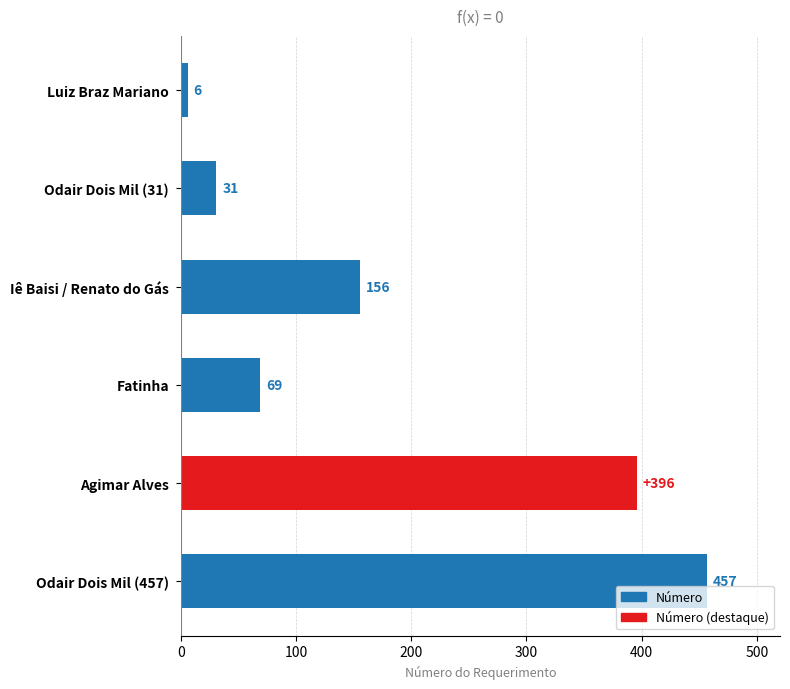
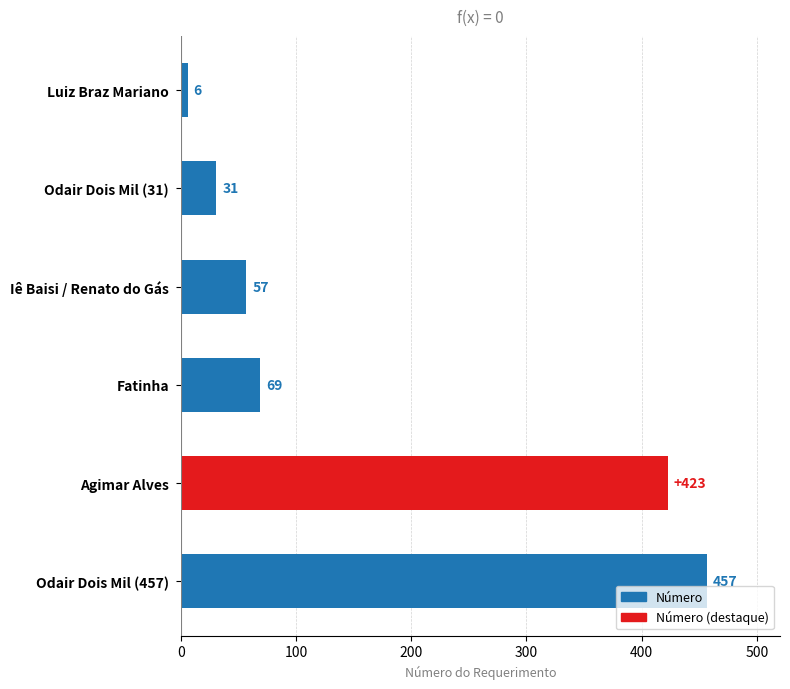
Iê Baisi / Renato do Gás: 156 -> 57
Agimar Alves: +396 -> +423
